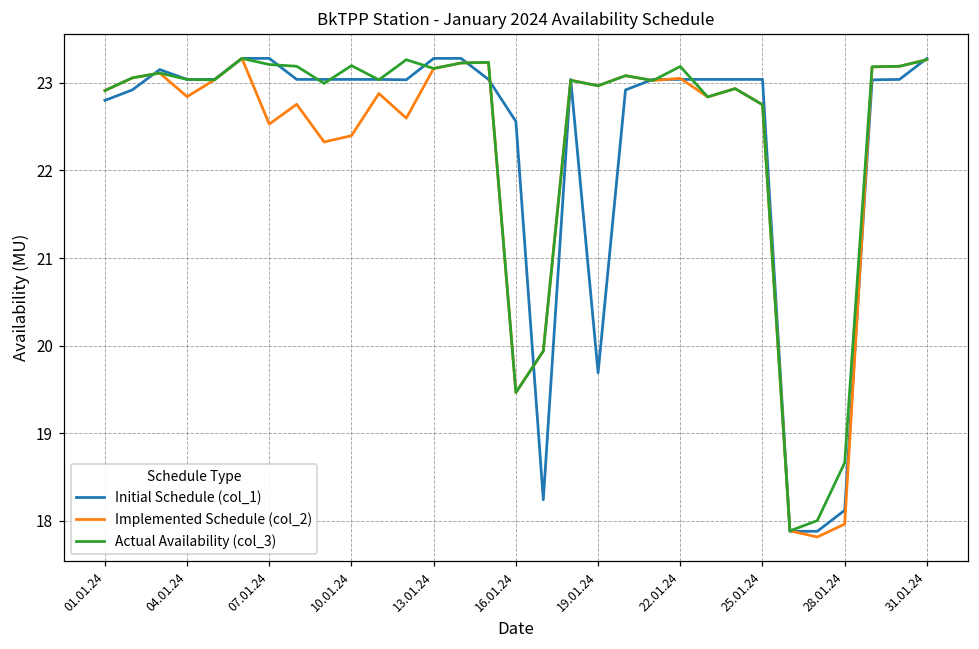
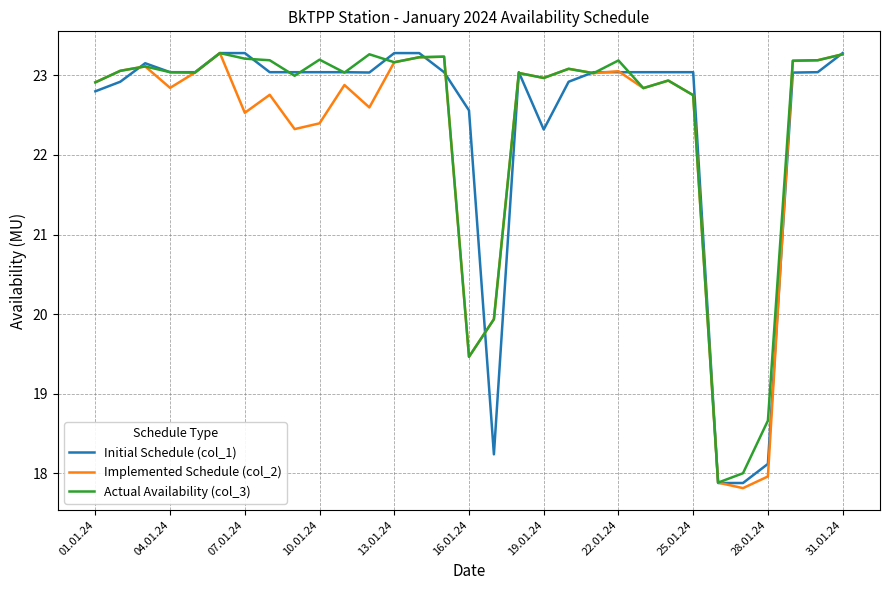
Initial Schedule (col_1), 19.01.24: 19.7 -> 22.3
